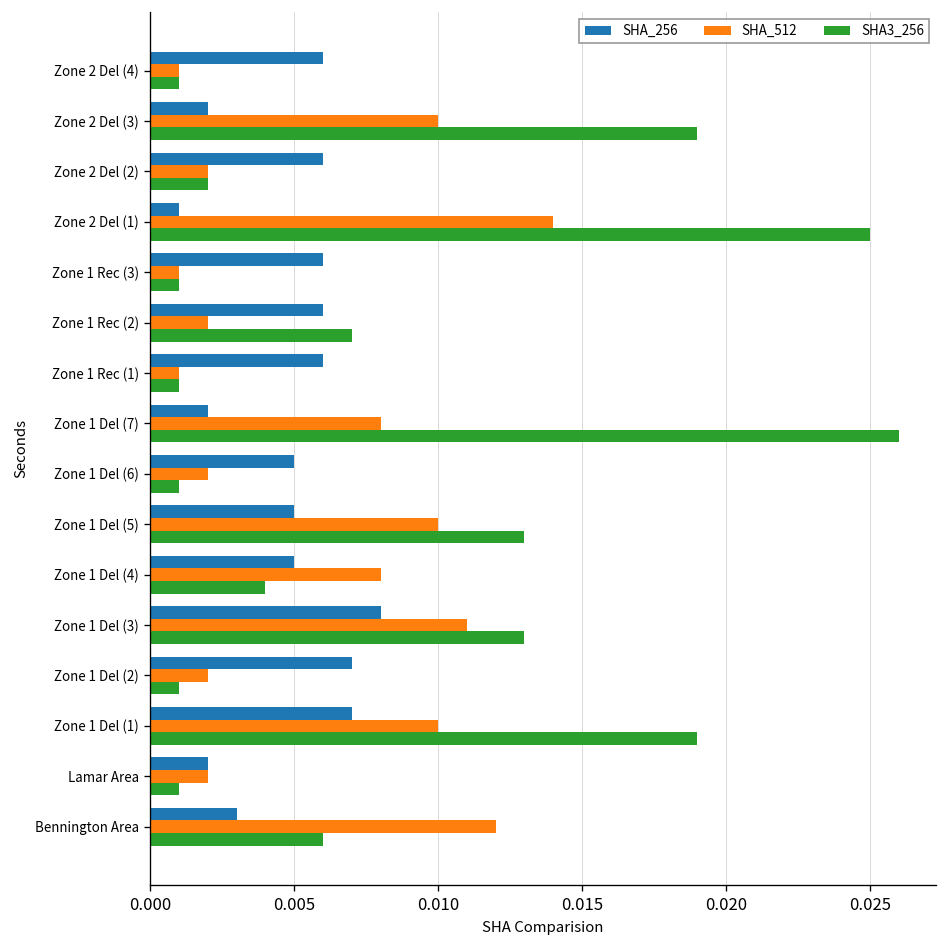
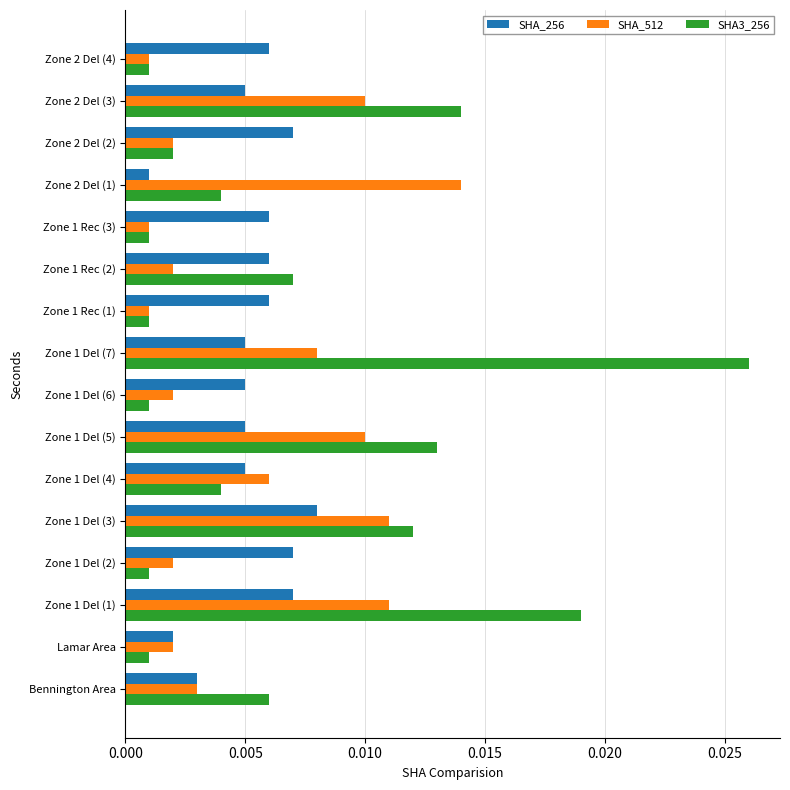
SHA_256, Zone 2 Del (3): 0.0020 -> 0.0050
SHA3_256, Zone 2 Del (3): 0.0190 -> 0.0140
SHA_256, Zone 2 Del (2): 0.0060 -> 0.0070
SHA3_256, Zone 2 Del (1): 0.0250 -> 0.0040
SHA_256, Zone 1 Del (7): 0.0020 -> 0.0050
SHA_512, Zone 1 Del (4): 0.0080 -> 0.0060
SHA3_256, Zone 1 Del (3): 0.0130 -> 0.0120
SHA_512, Zone 1 Del (1): 0.0100 -> 0.0110
SHA_512, Bennington Area: 0.0120 -> 0.0030
